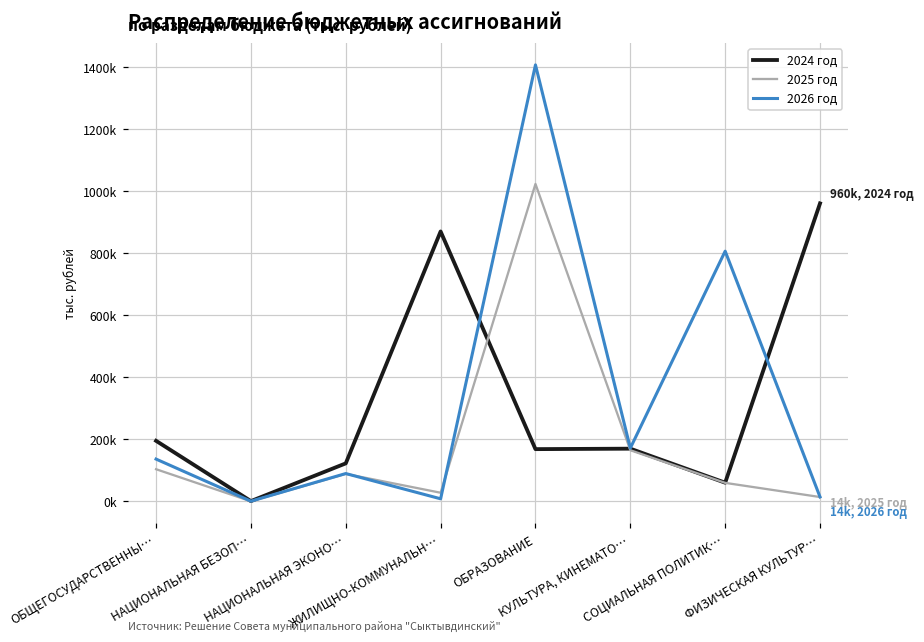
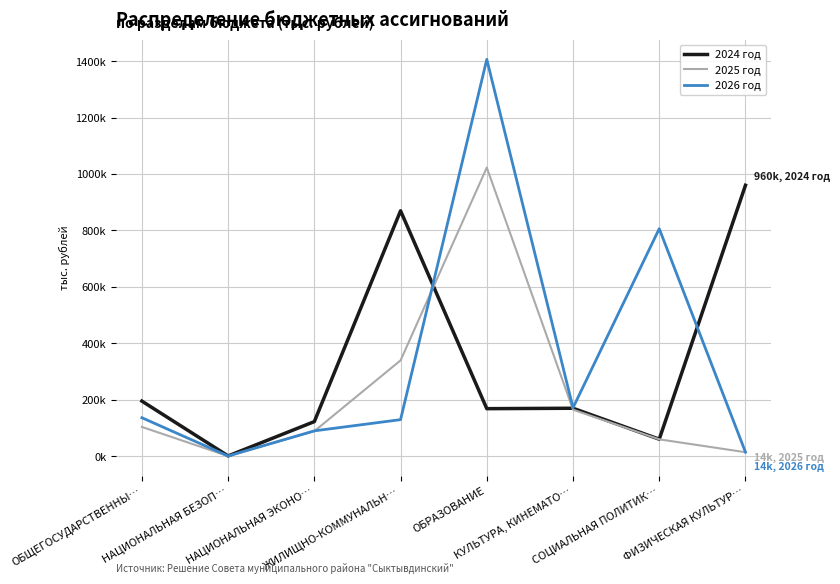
2025 год, ЖИЛИЩНО-КОММУНАЛЬН…: 30000 -> 340000
2026 год, ЖИЛИЩНО-КОММУНАЛЬН…: 10000 -> 130000
